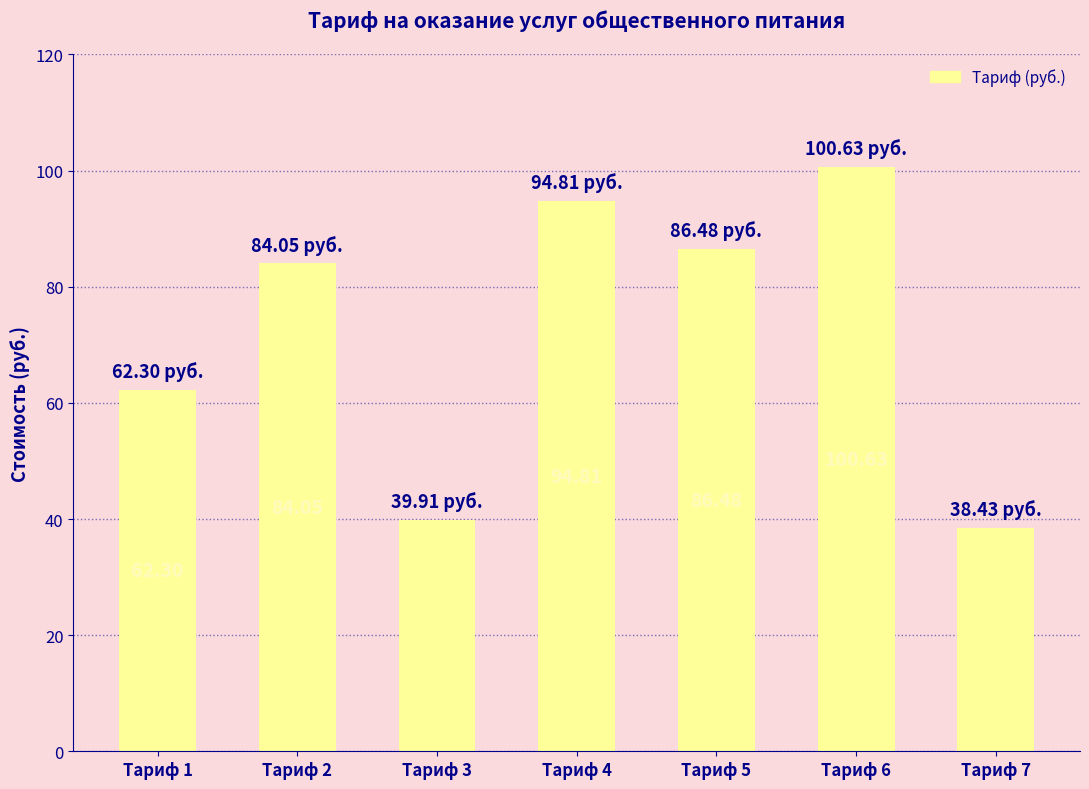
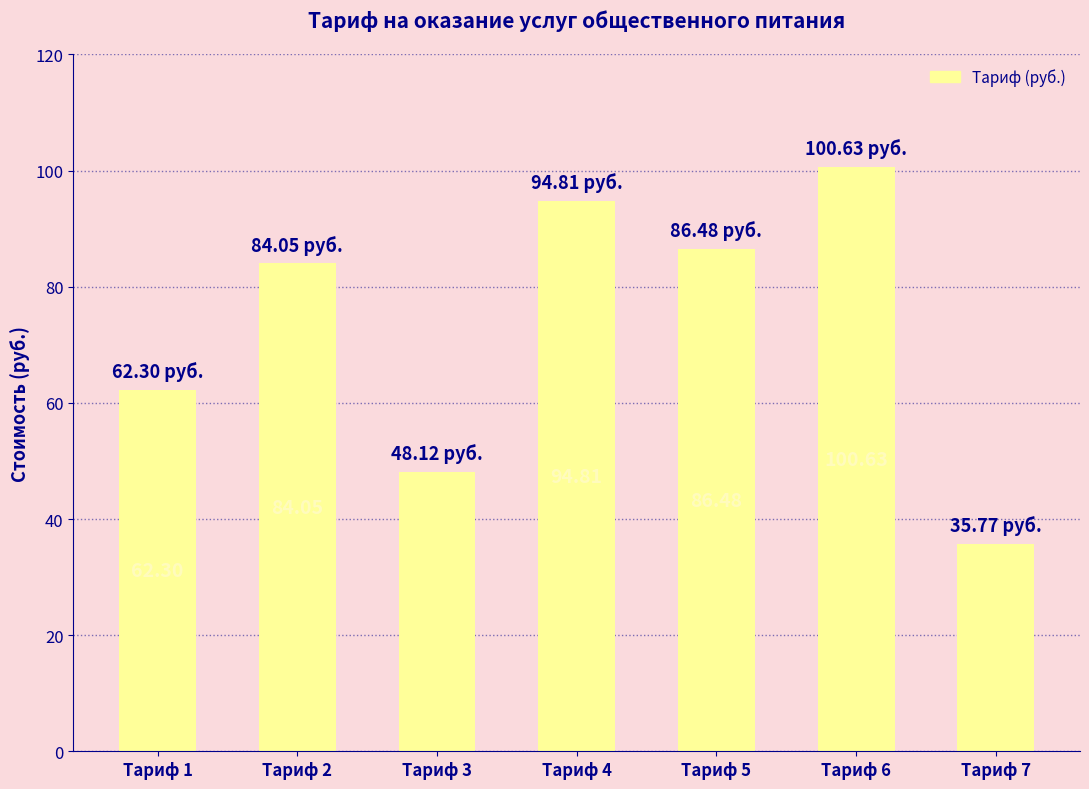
Тариф 3: 39.91 -> 48.12
Тариф 7: 38.43 -> 35.77
